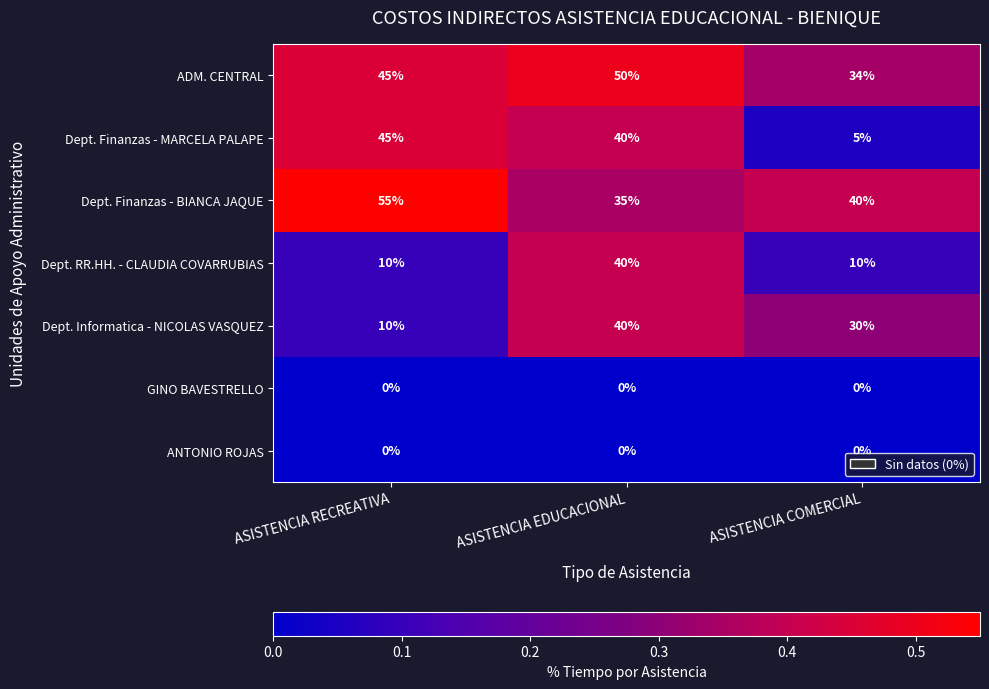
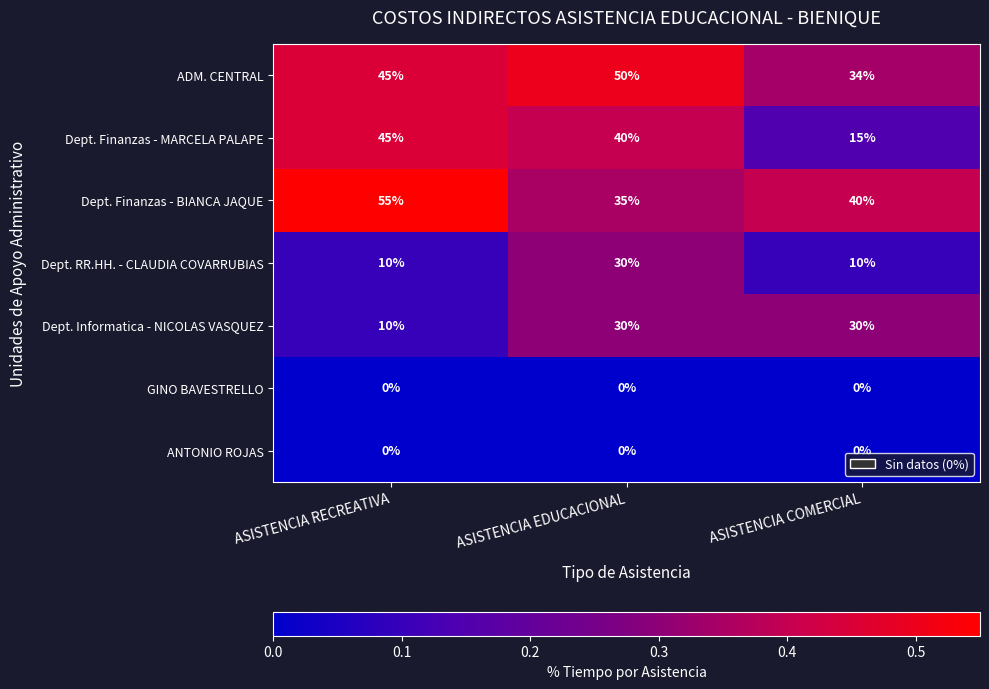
Dept. Finanzas - MARCELA PALAPE, ASISTENCIA COMERCIAL: 5% -> 15%
Dept. RR.HH. - CLAUDIA COVARRUBIAS, ASISTENCIA EDUCACIONAL: 40% -> 30%
Dept. Informatica - NICOLAS VASQUEZ, ASISTENCIA EDUCACIONAL: 40% -> 30%
